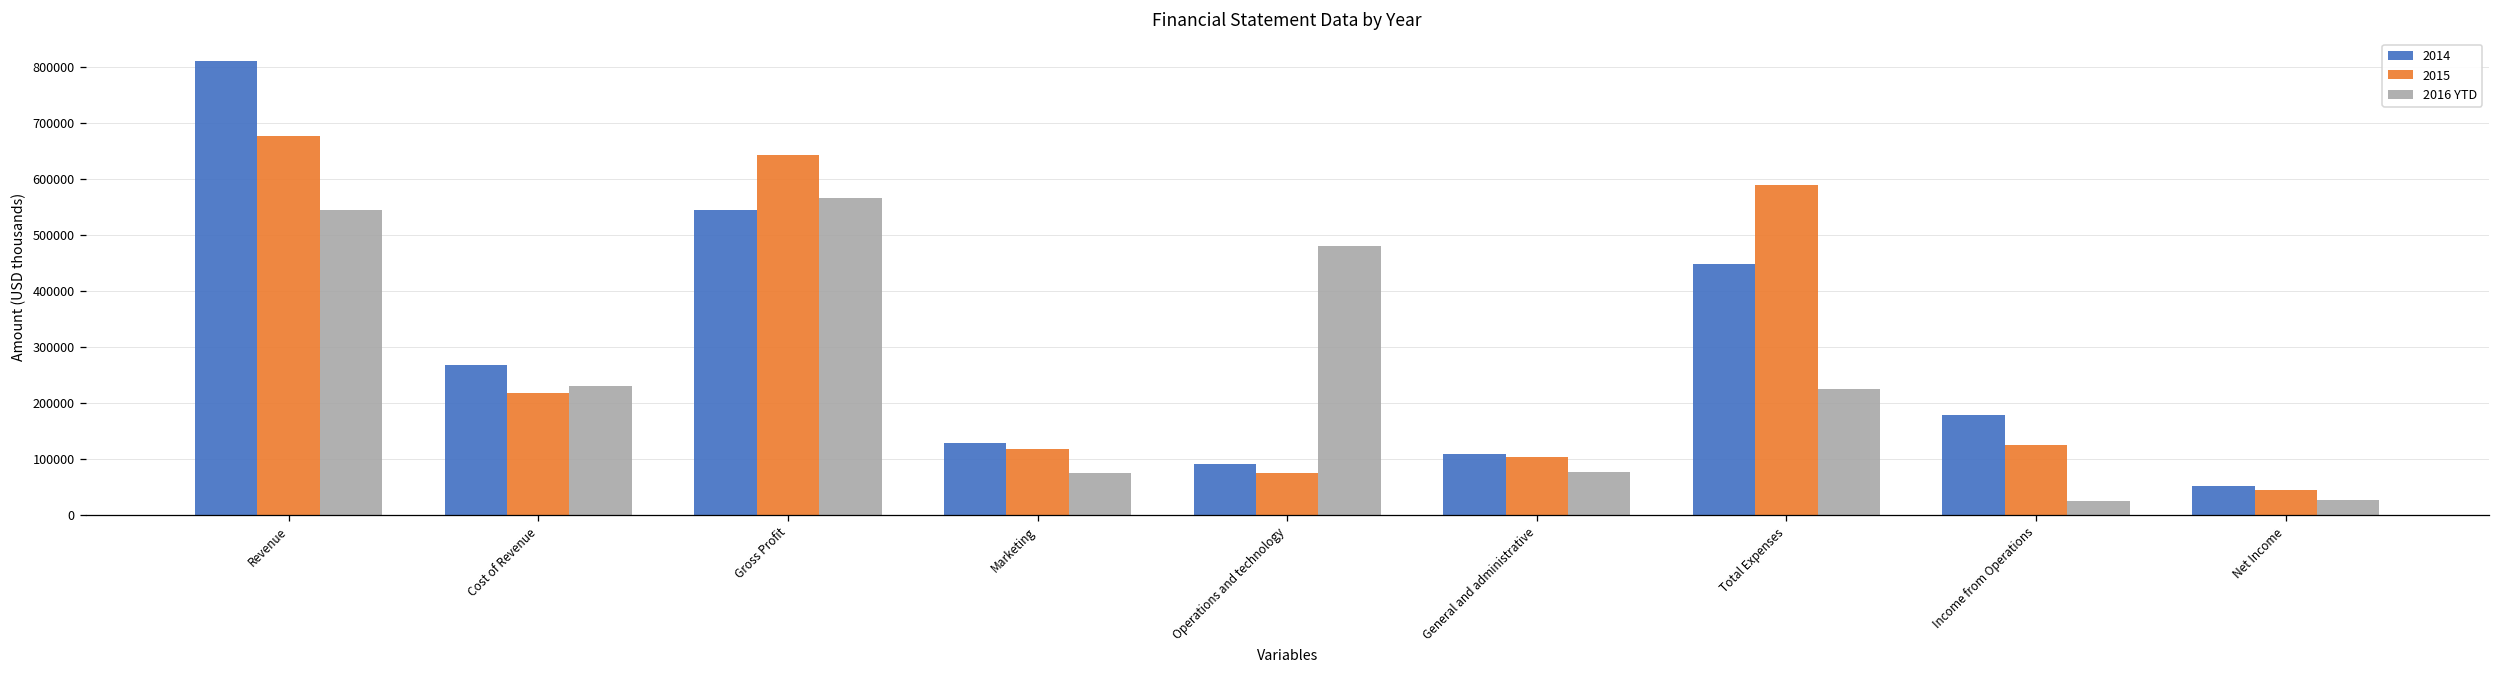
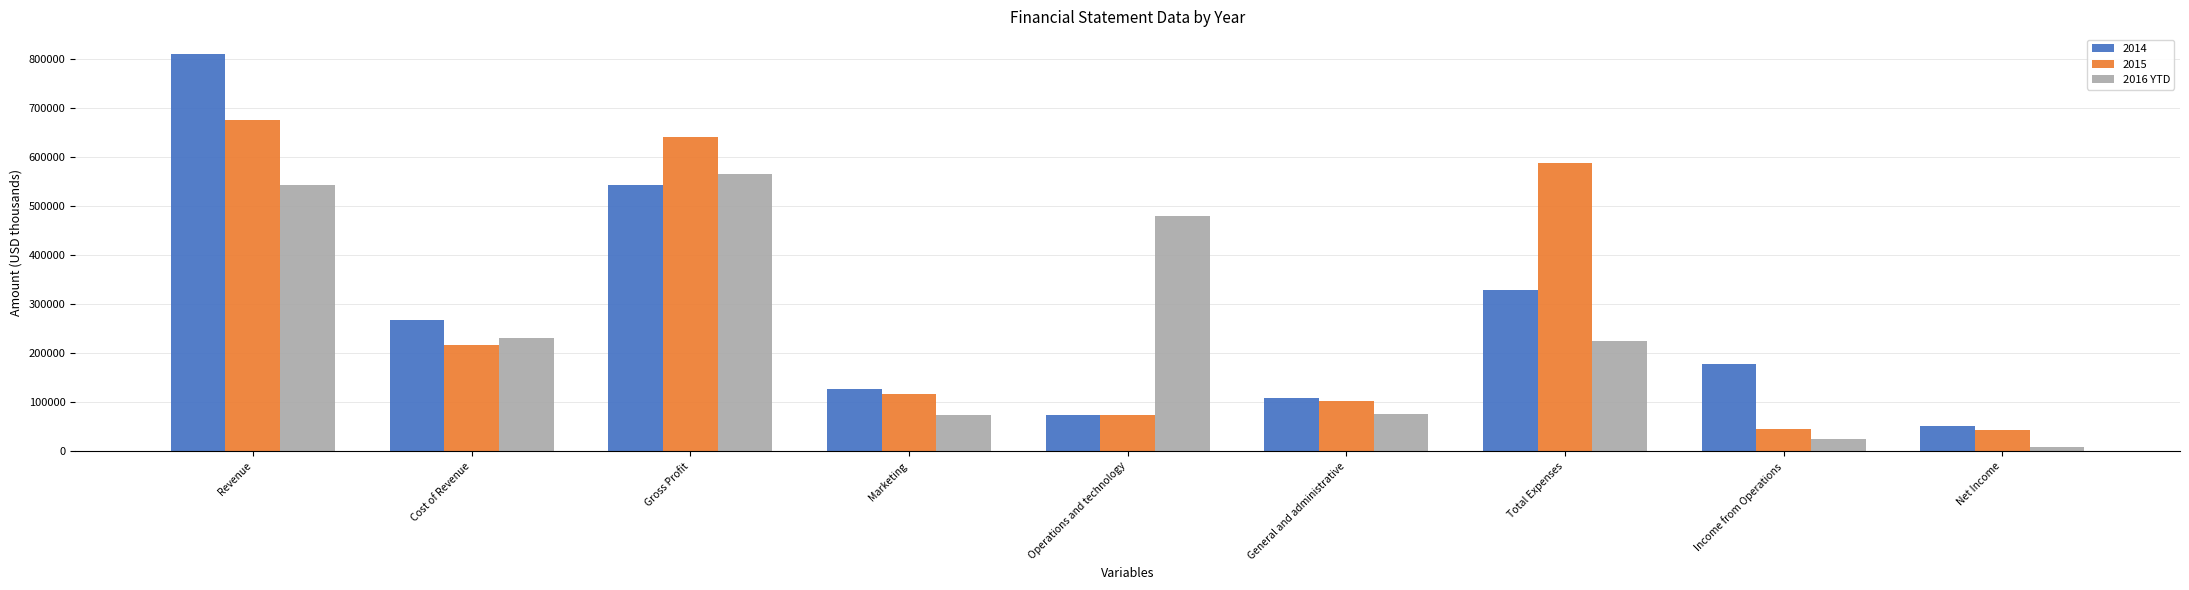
2014, Operations and technology: 90000 -> 70000
2014, Total Expenses: 450000 -> 330000
2015, Income from Operations: 120000 -> 50000
2016 YTD, Net Income: 30000 -> 10000
